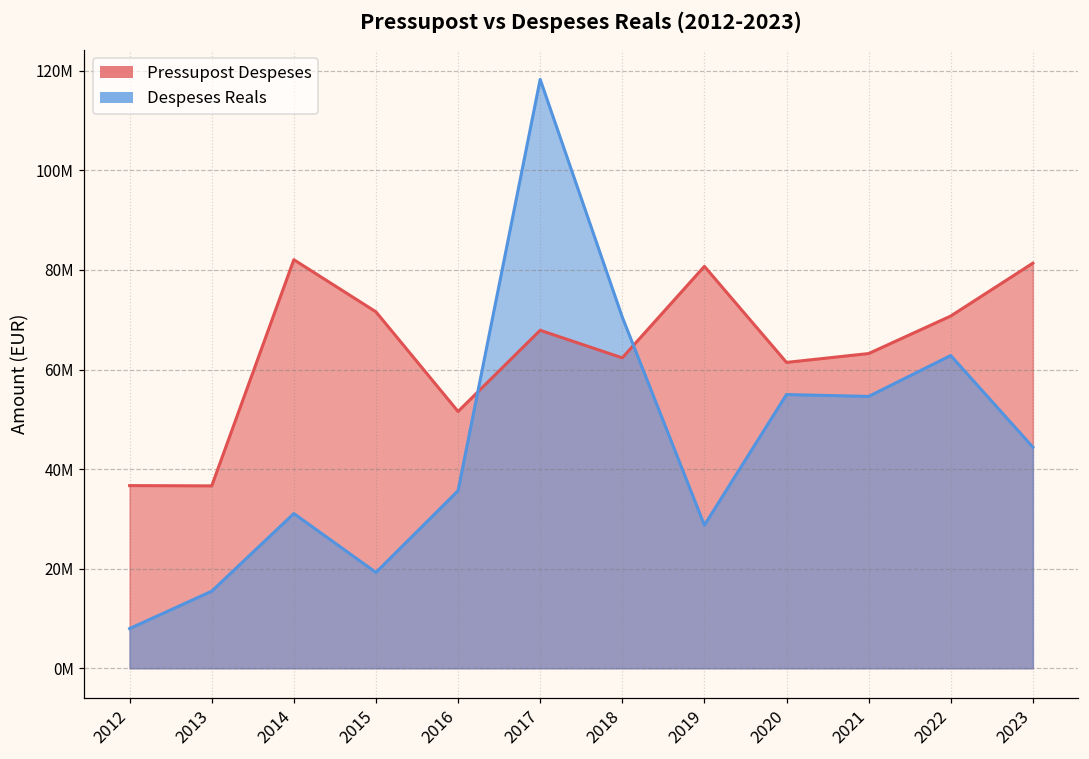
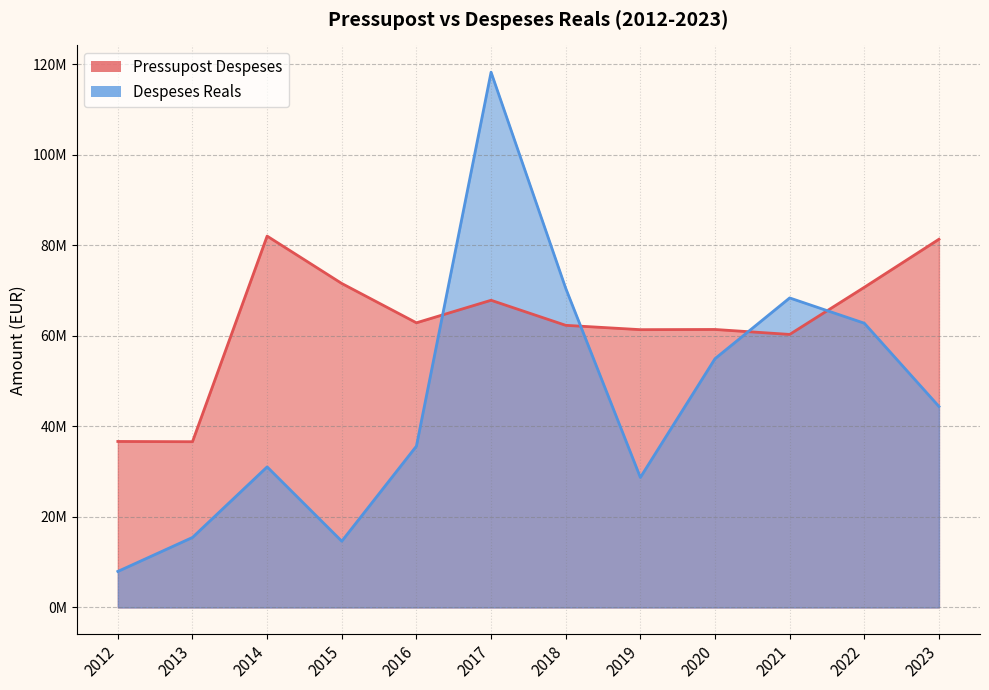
Despeses Reals, 2015: 19000000 -> 15000000
Pressupost Despeses, 2016: 52000000 -> 63000000
Pressupost Despeses, 2019: 81000000 -> 61000000
Pressupost Despeses, 2021: 63000000 -> 60000000
Despeses Reals, 2021: 55000000 -> 68000000
